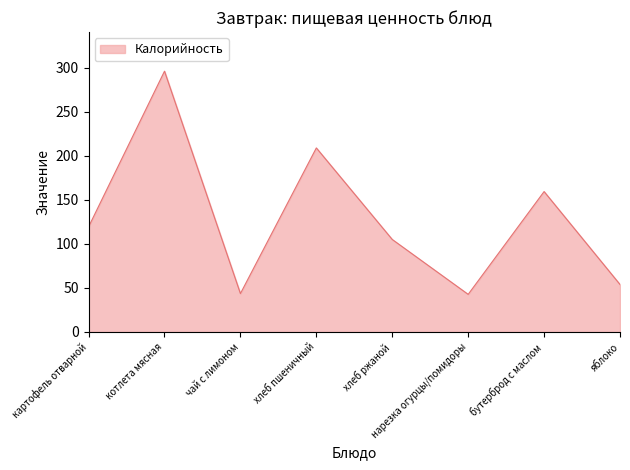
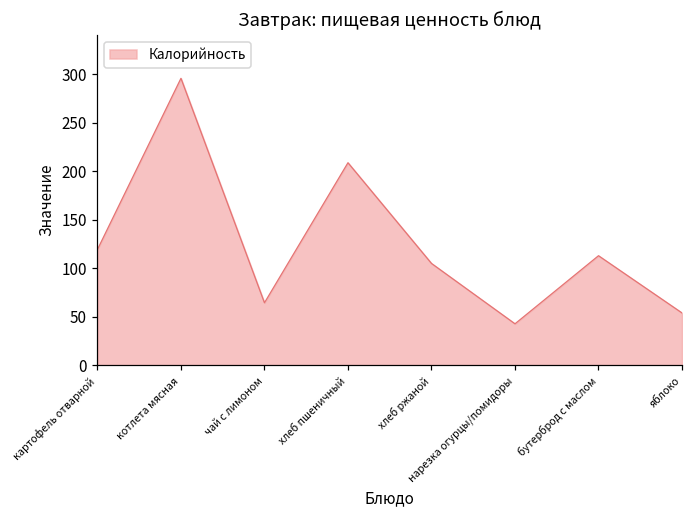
чай с лимоном: 40 -> 60
бутерброд с маслом: 160 -> 110
